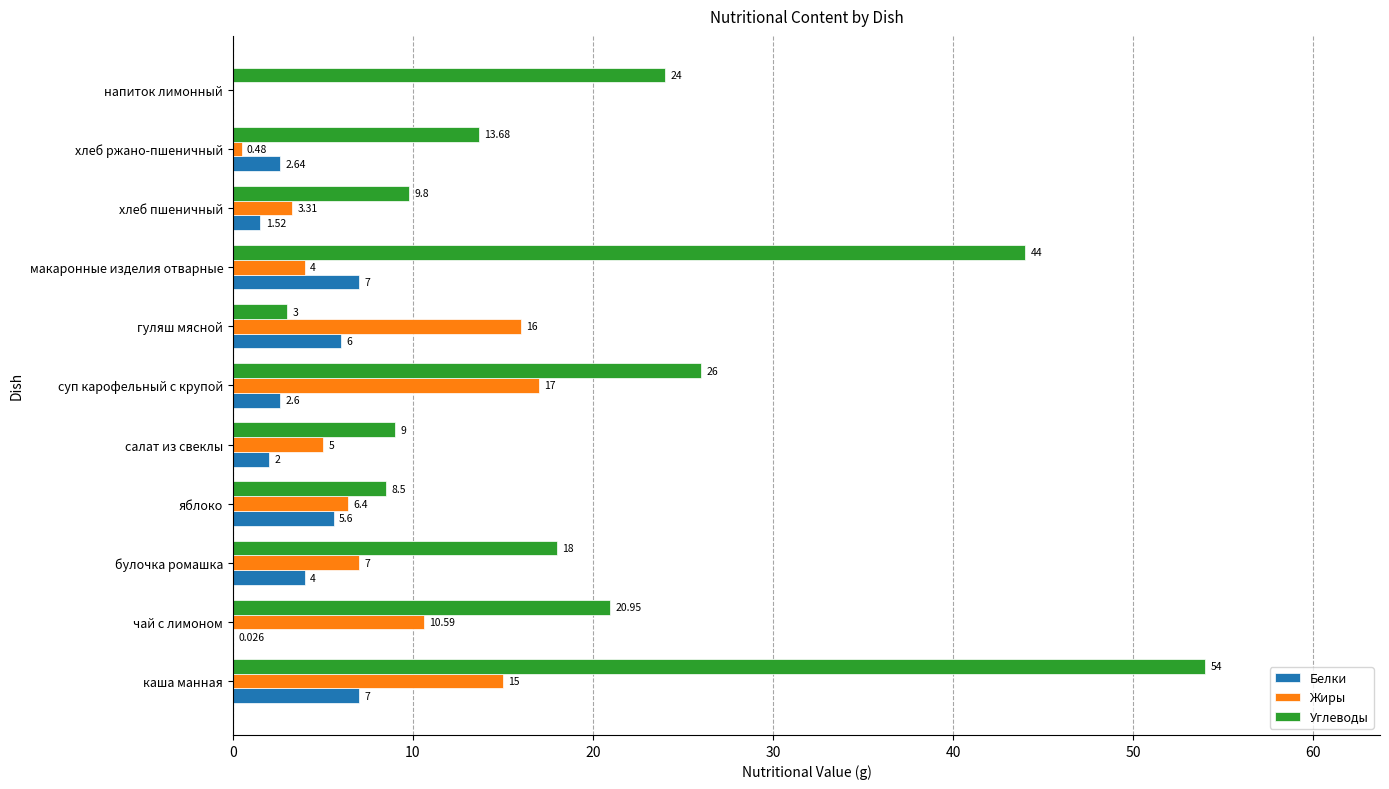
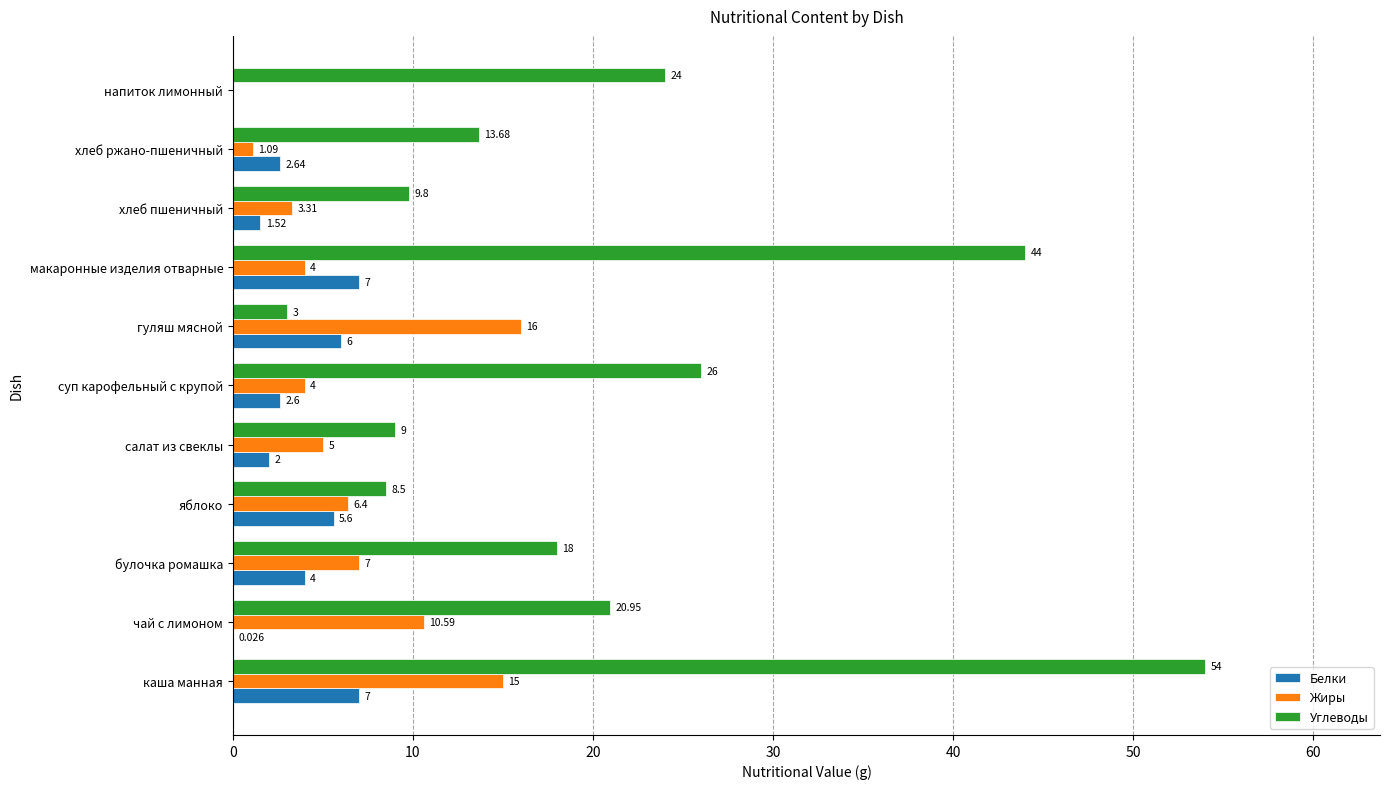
Жиры, хлеб ржано-пшеничный: 0.48 -> 1.09
Жиры, суп карофельный с крупой: 17 -> 4
